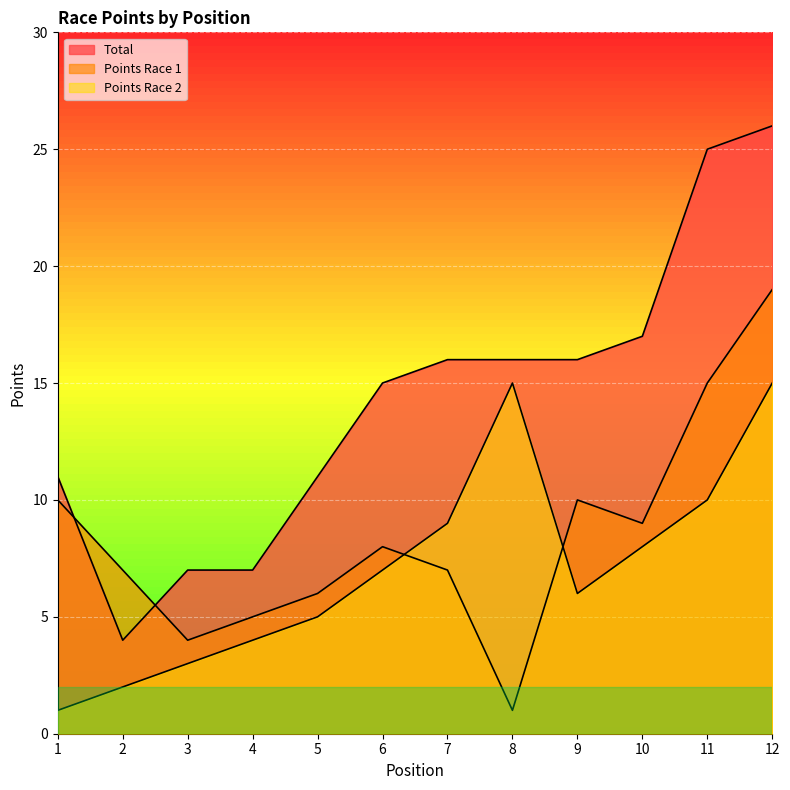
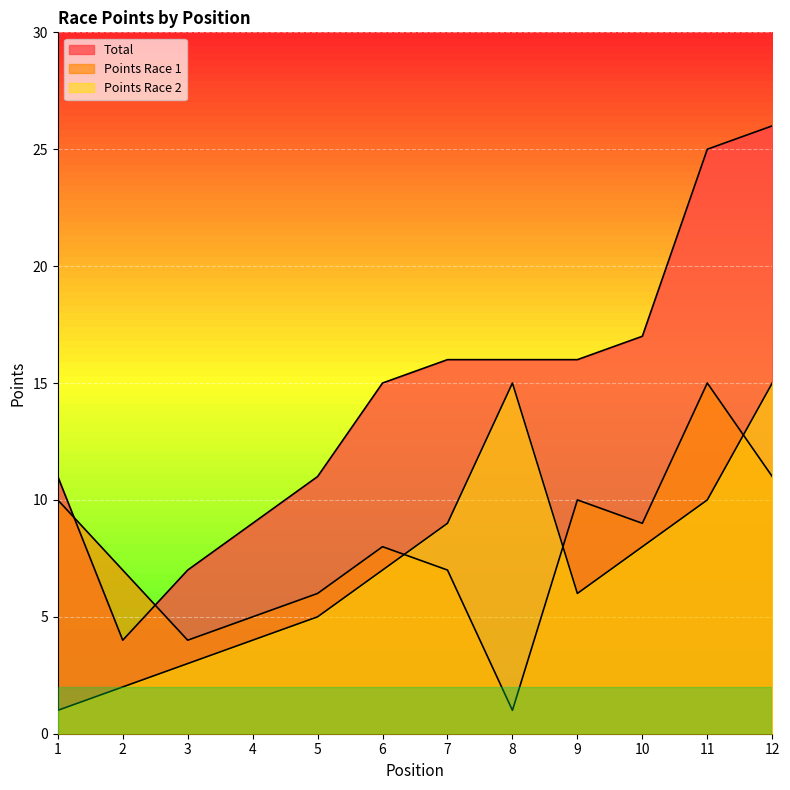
Total, 4: 7 -> 9
Points Race 1, 12: 19 -> 11
